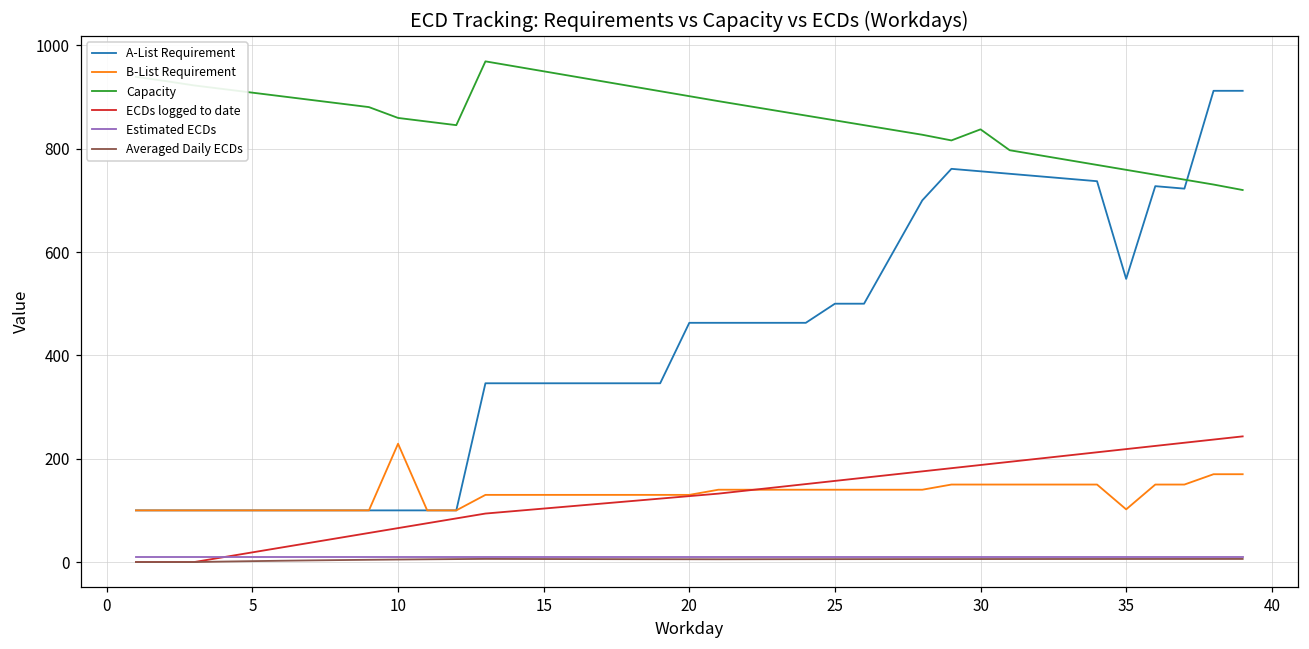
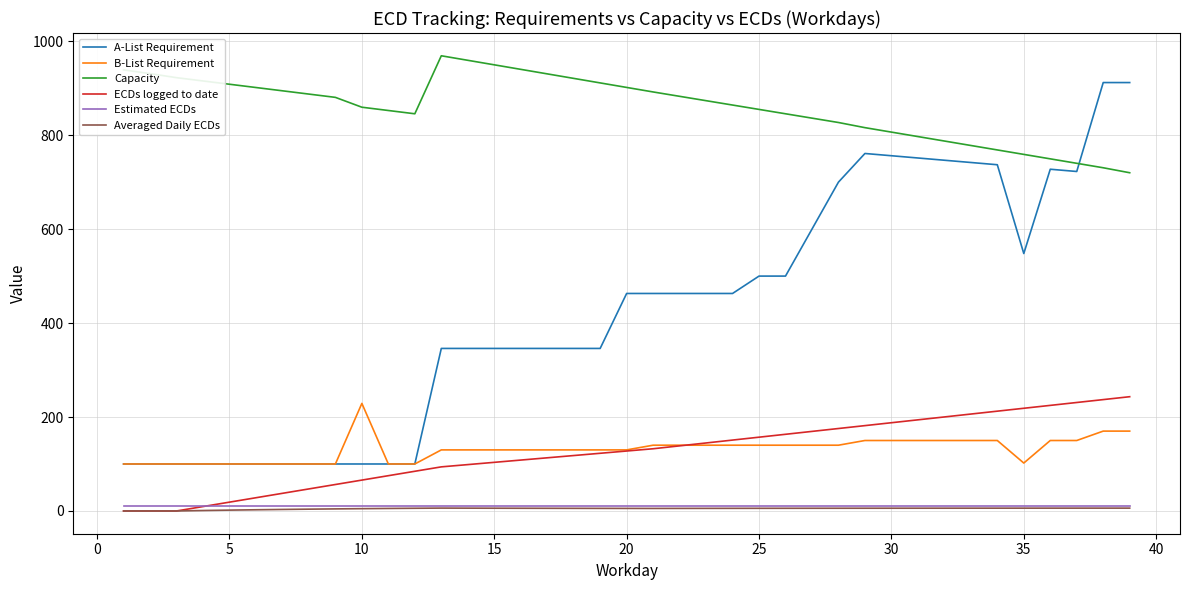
Capacity, 30: 840 -> 810
